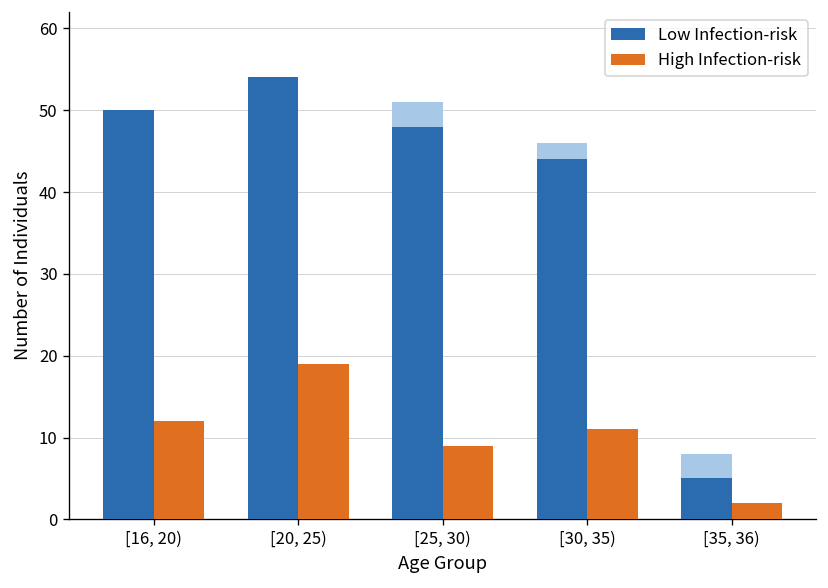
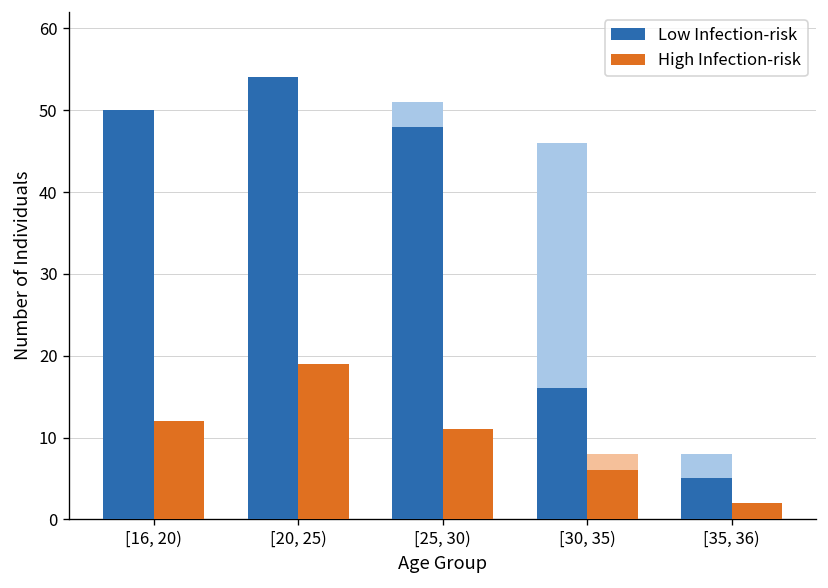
High Infection-risk, [25, 30): 9 -> 11
Low Infection-risk, [30, 35): 44 -> 16
High Infection-risk, [30, 35): 11 -> 6
